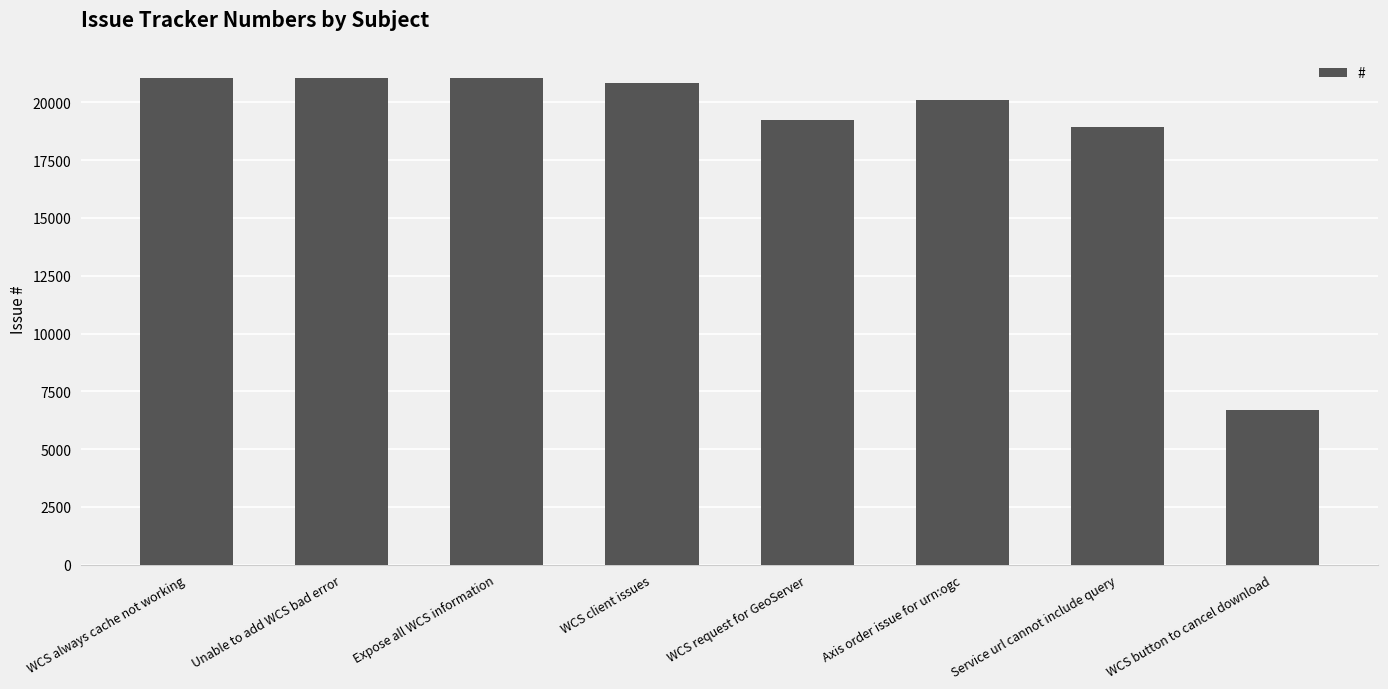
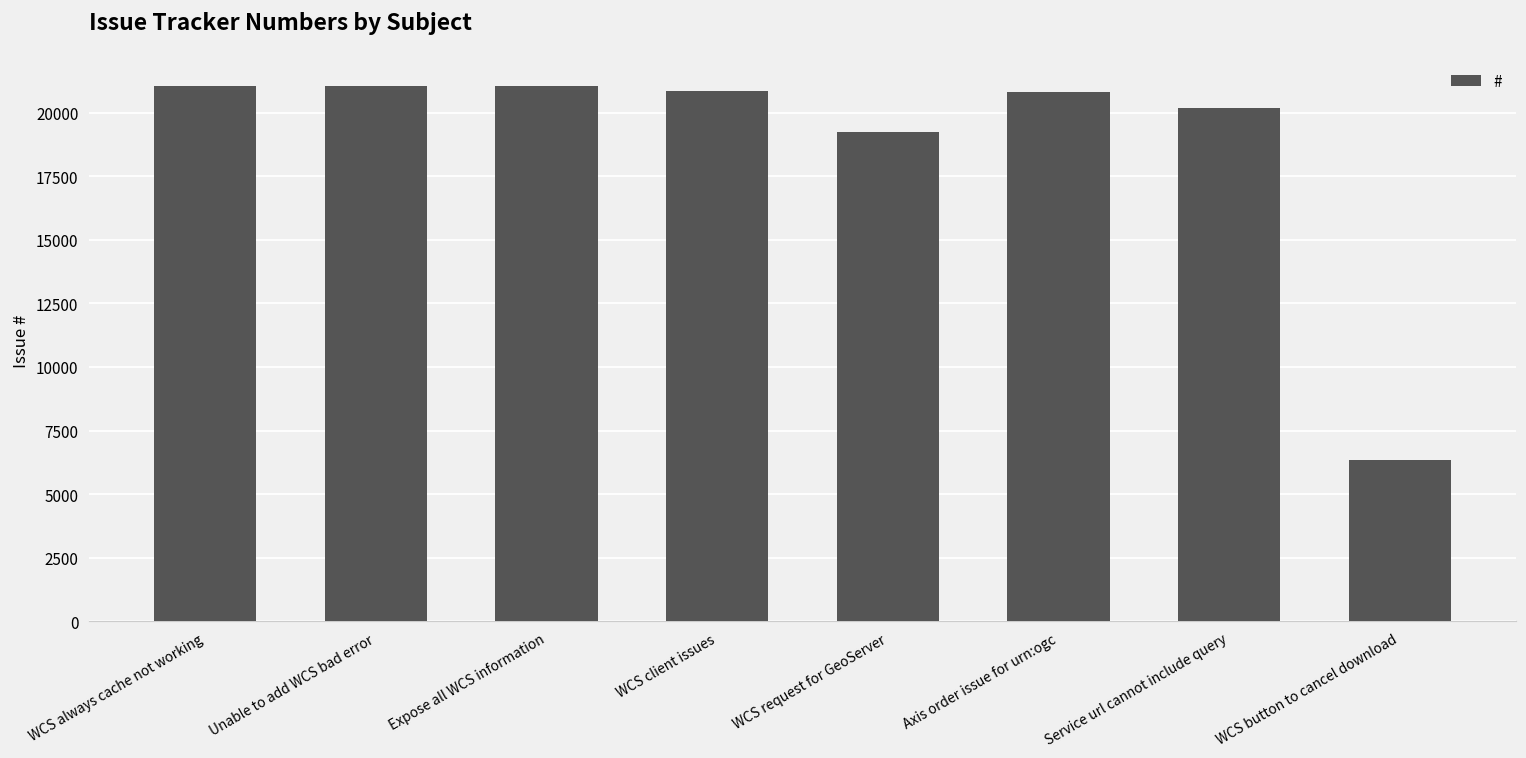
Axis order issue for urn:ogc: 20100 -> 20800
Service url cannot include query: 18900 -> 20200
WCS button to cancel download: 6700 -> 6300
